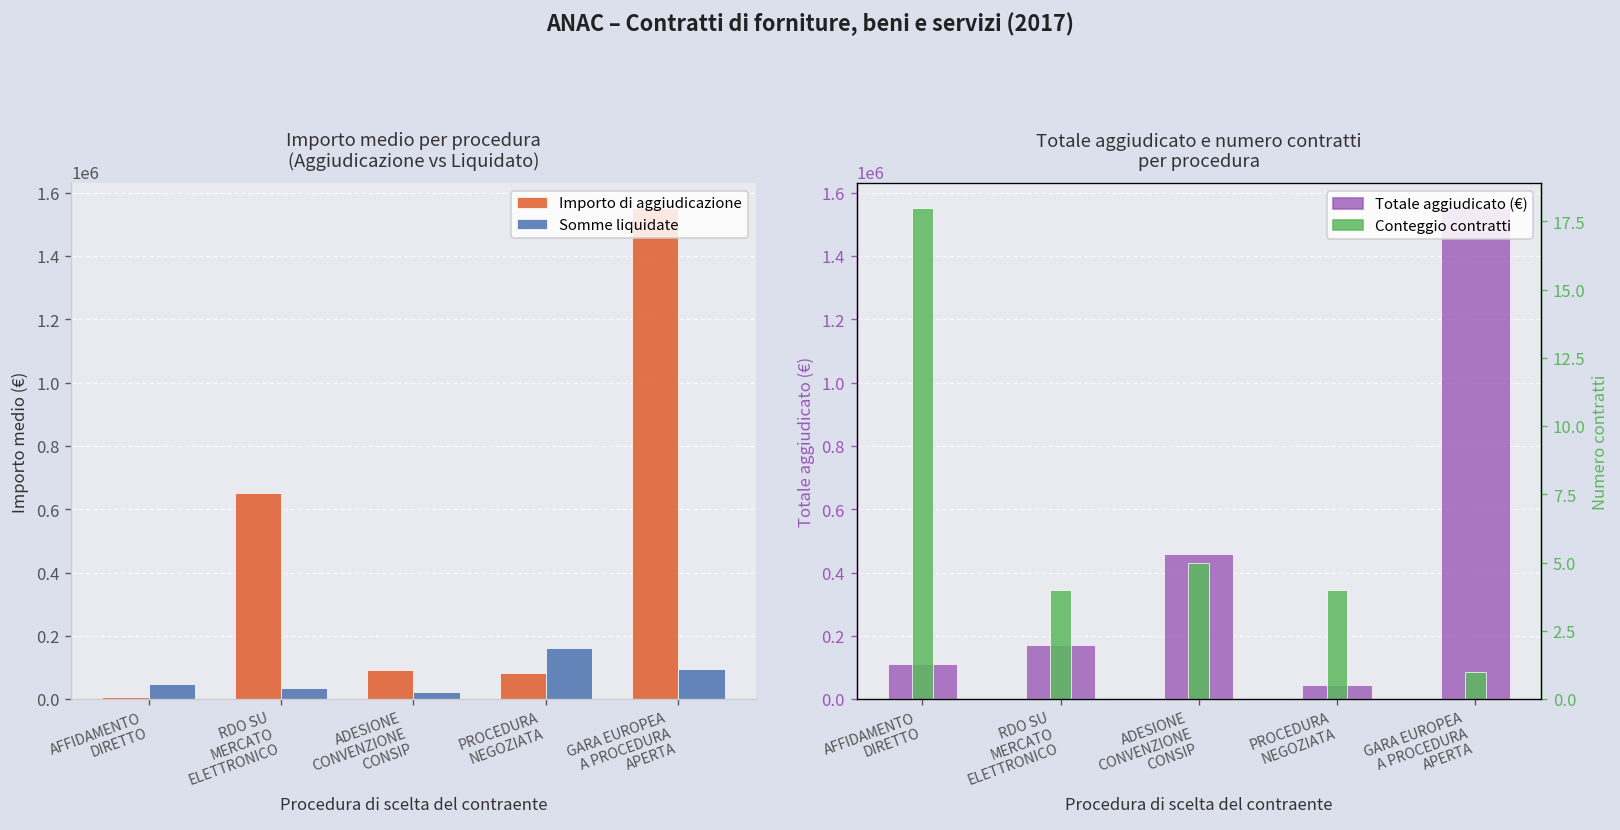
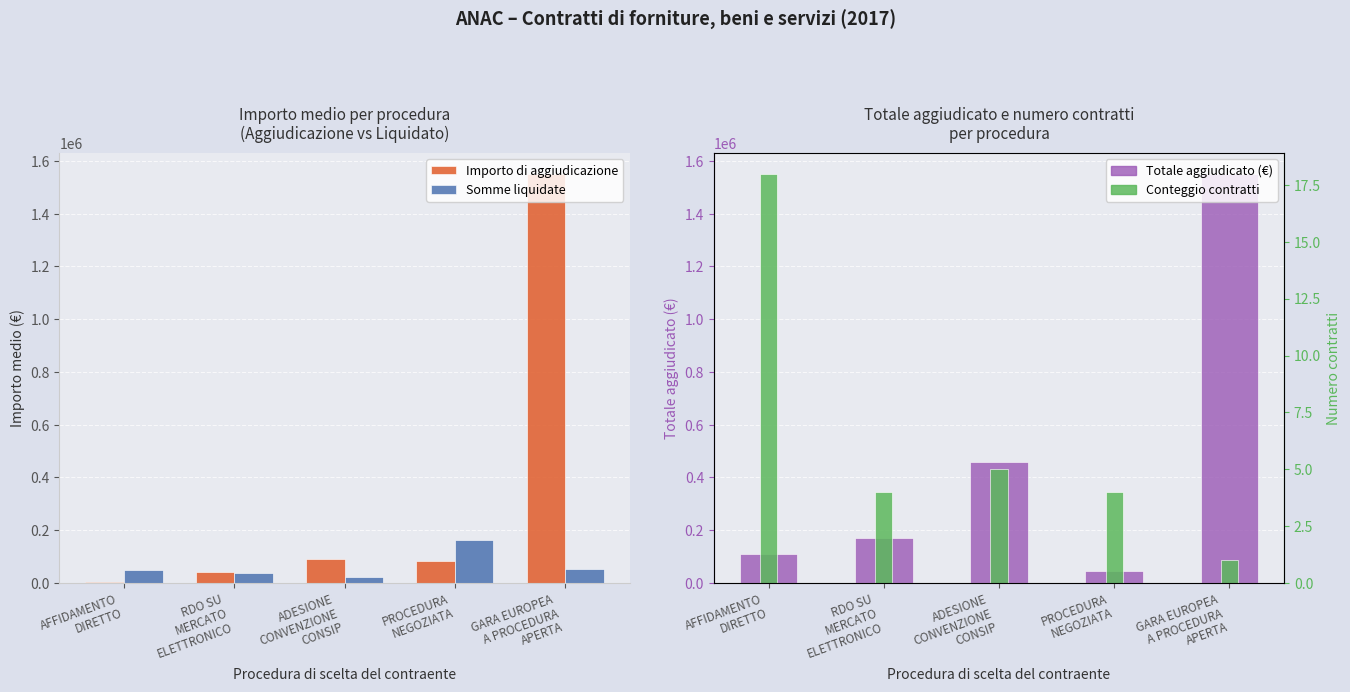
Importo medio per procedura (Aggiudicazione vs Liquidato), Importo di aggiudicazione, RDO SU MERCATO ELETTRONICO: 650000 -> 40000
Importo medio per procedura (Aggiudicazione vs Liquidato), Somme liquidate, GARA EUROPEA A PROCEDURA APERTA: 100000 -> 50000
